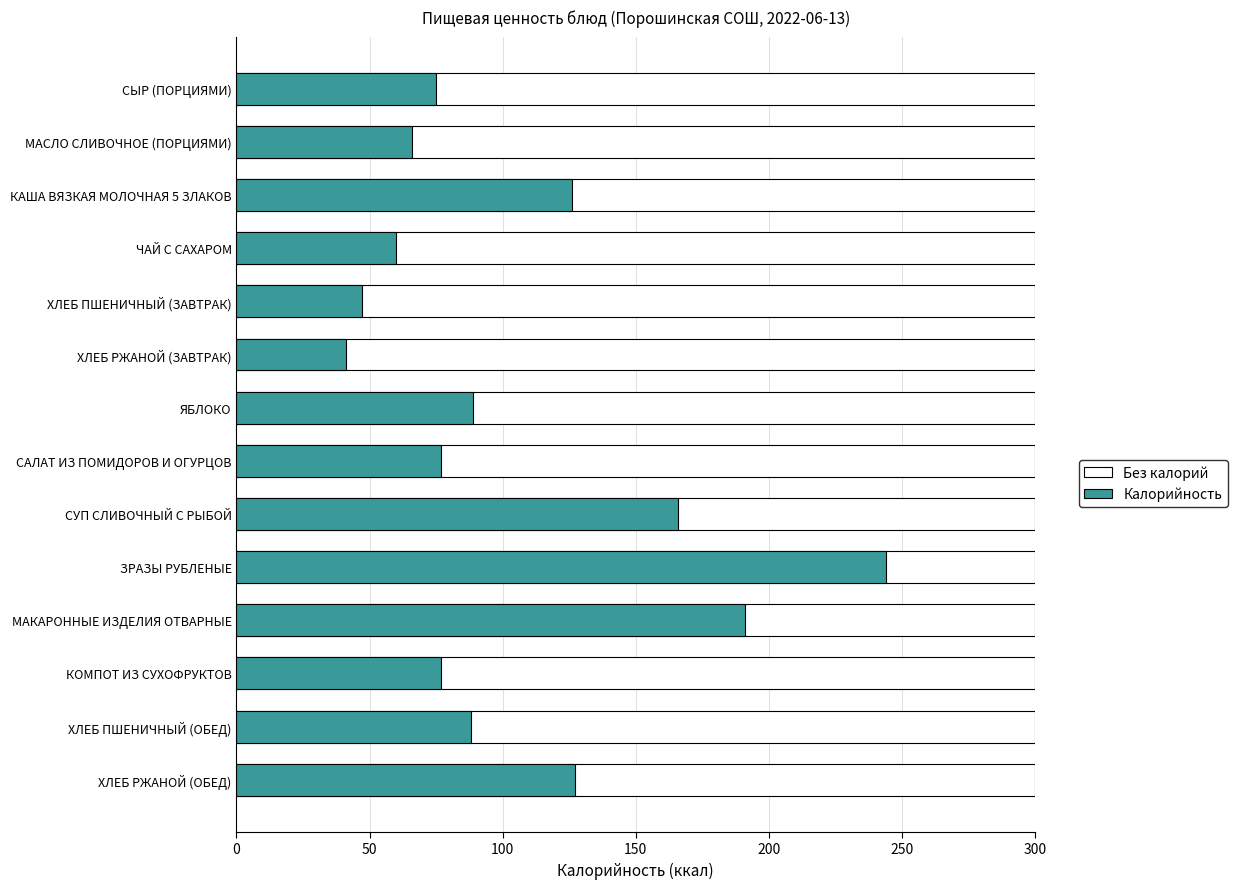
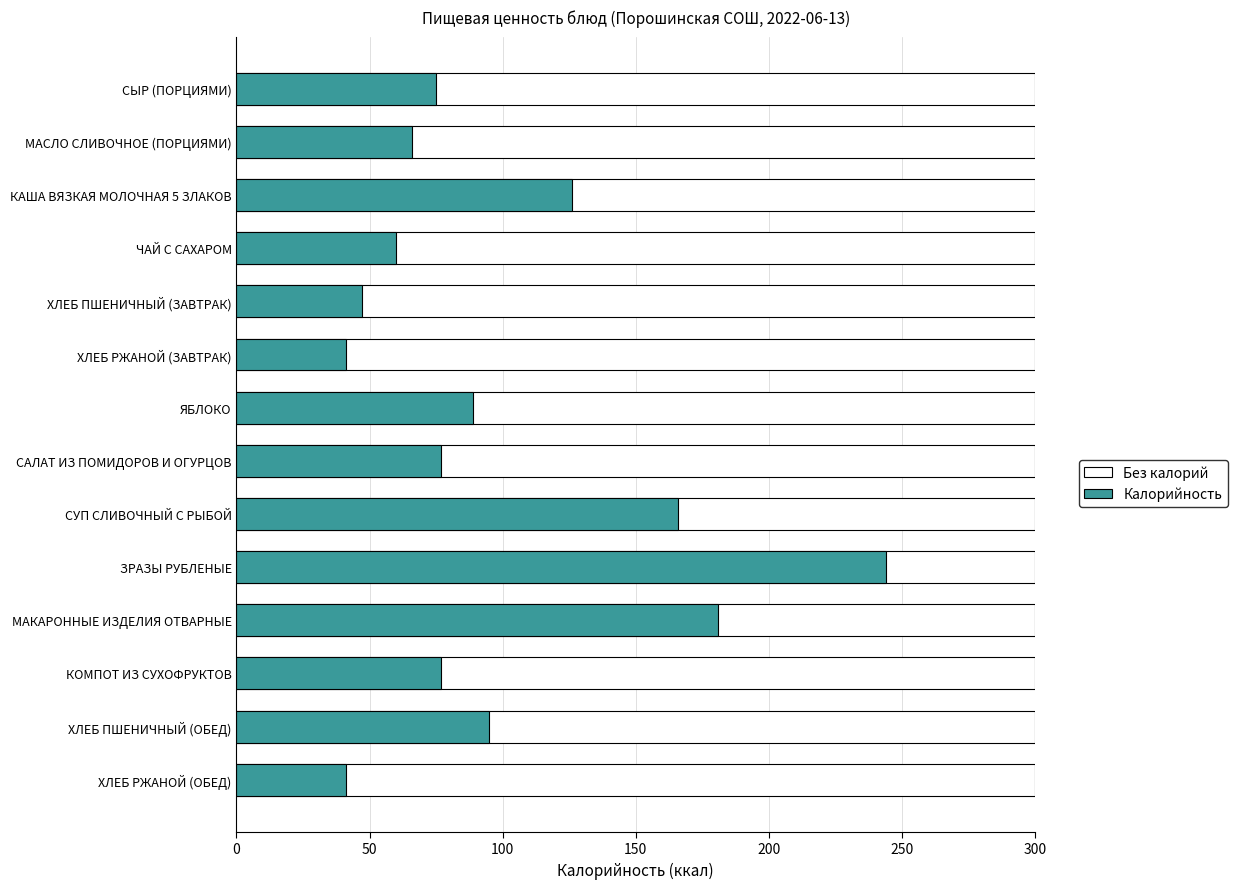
Калорийность, МАКАРОННЫЕ ИЗДЕЛИЯ ОТВАРНЫЕ: 191 -> 181
Калорийность, ХЛЕБ ПШЕНИЧНЫЙ (ОБЕД): 88 -> 95
Калорийность, ХЛЕБ РЖАНОЙ (ОБЕД): 127 -> 41
